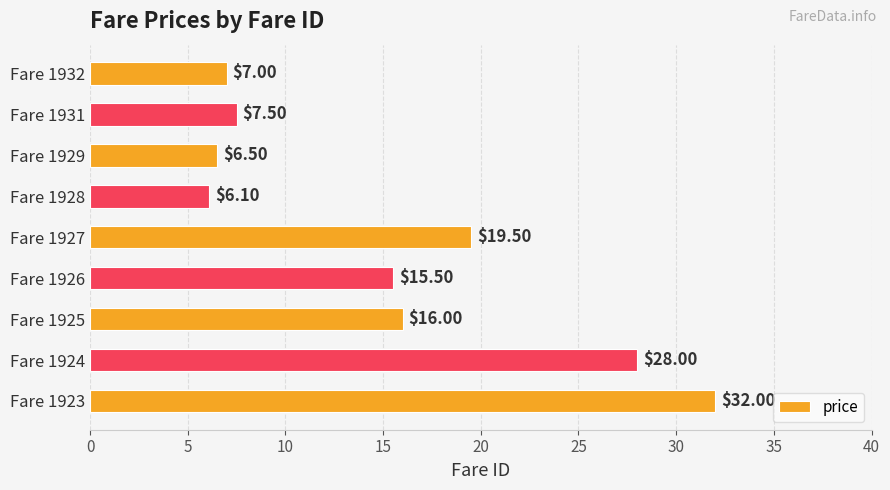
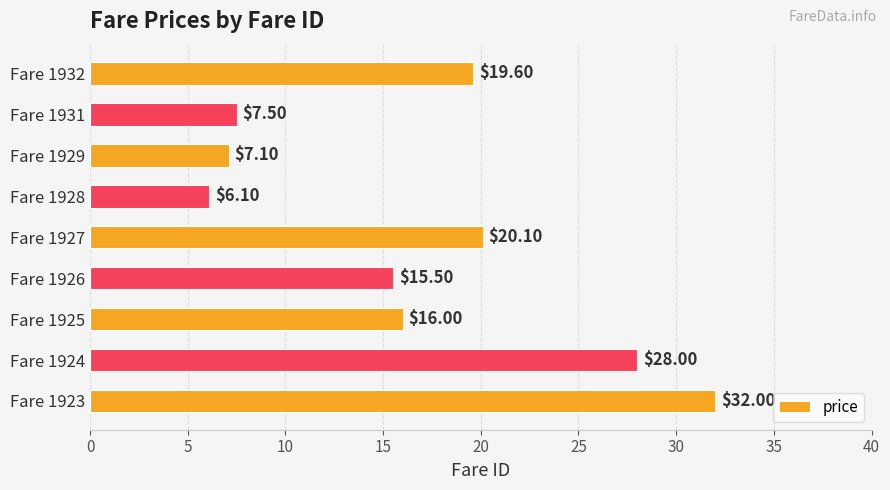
Fare 1932: $7.00 -> $19.60
Fare 1929: $6.50 -> $7.10
Fare 1927: $19.50 -> $20.10
